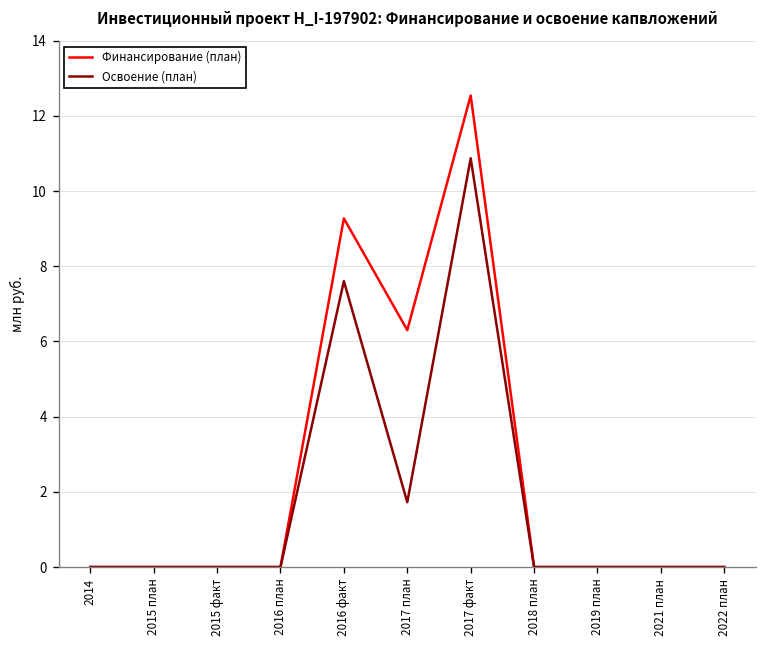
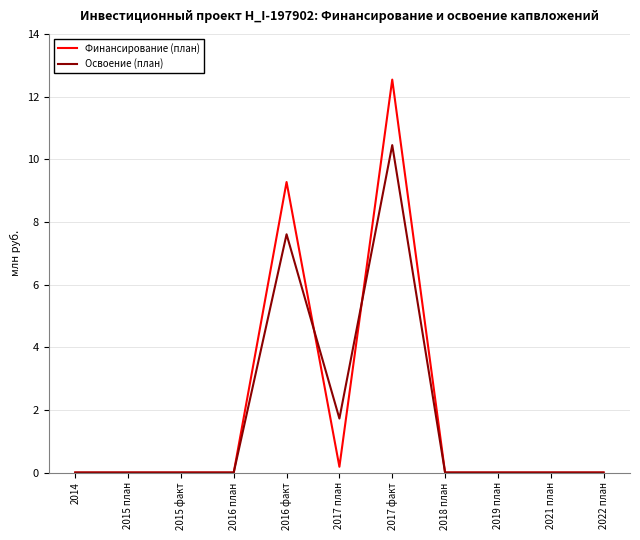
Финансирование (план), 2017 план: 6.3 -> 0.2
Освоение (план), 2017 факт: 10.9 -> 10.5
